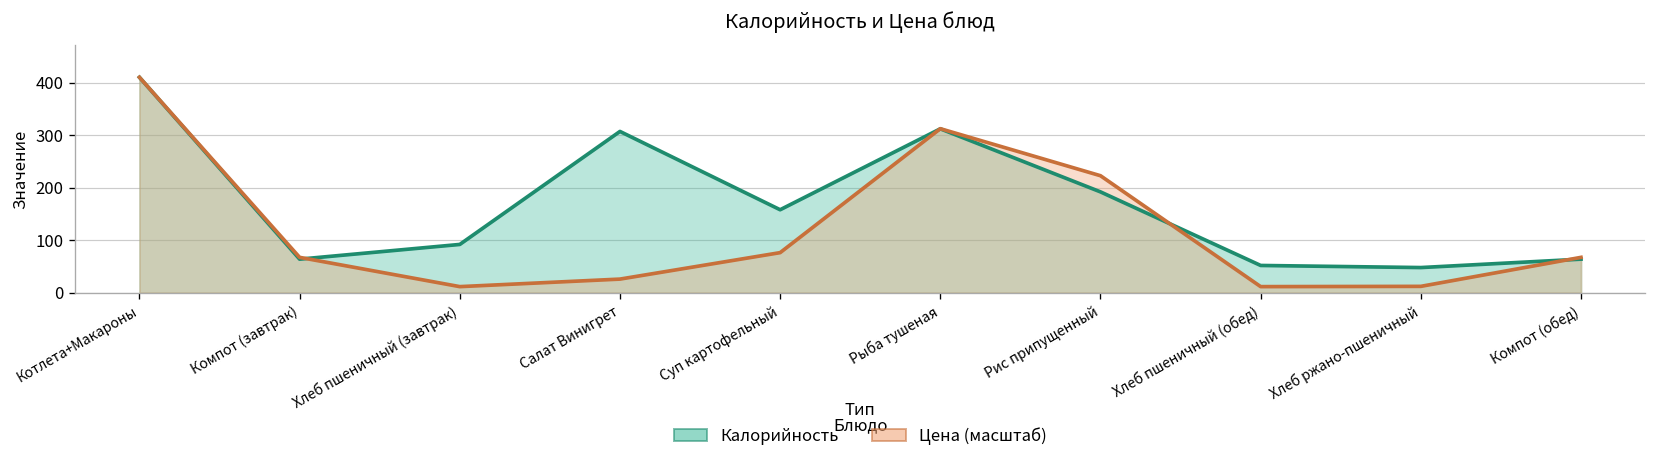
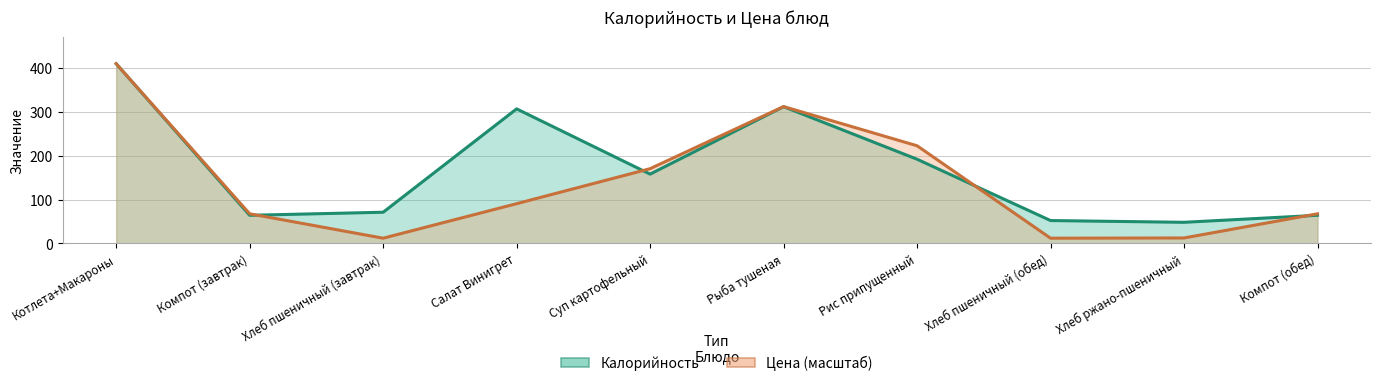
Калорийность, Хлеб пшеничный (завтрак): 90 -> 70
Цена (масштаб), Салат Винигрет: 30 -> 90
Цена (масштаб), Суп картофельный: 80 -> 170
